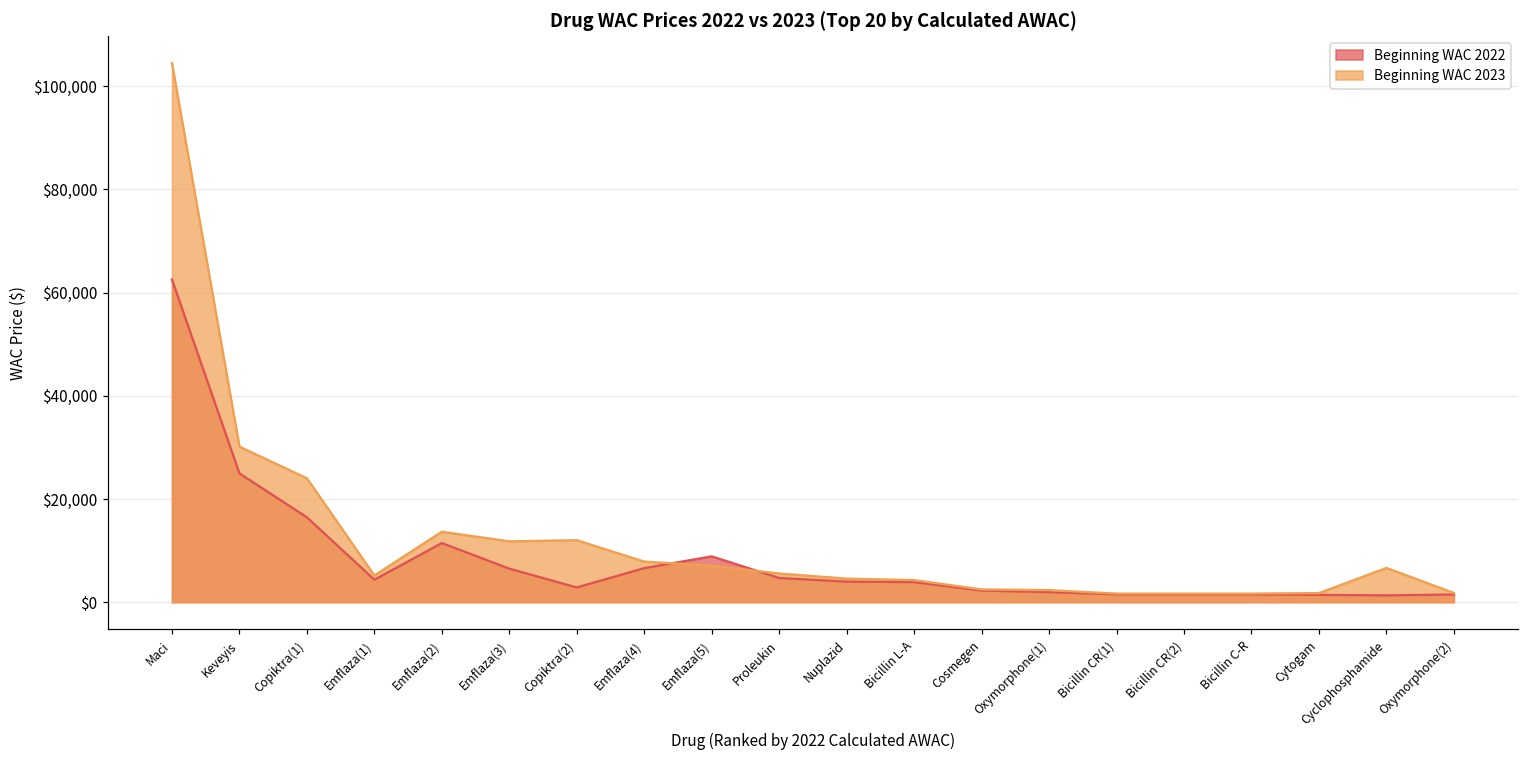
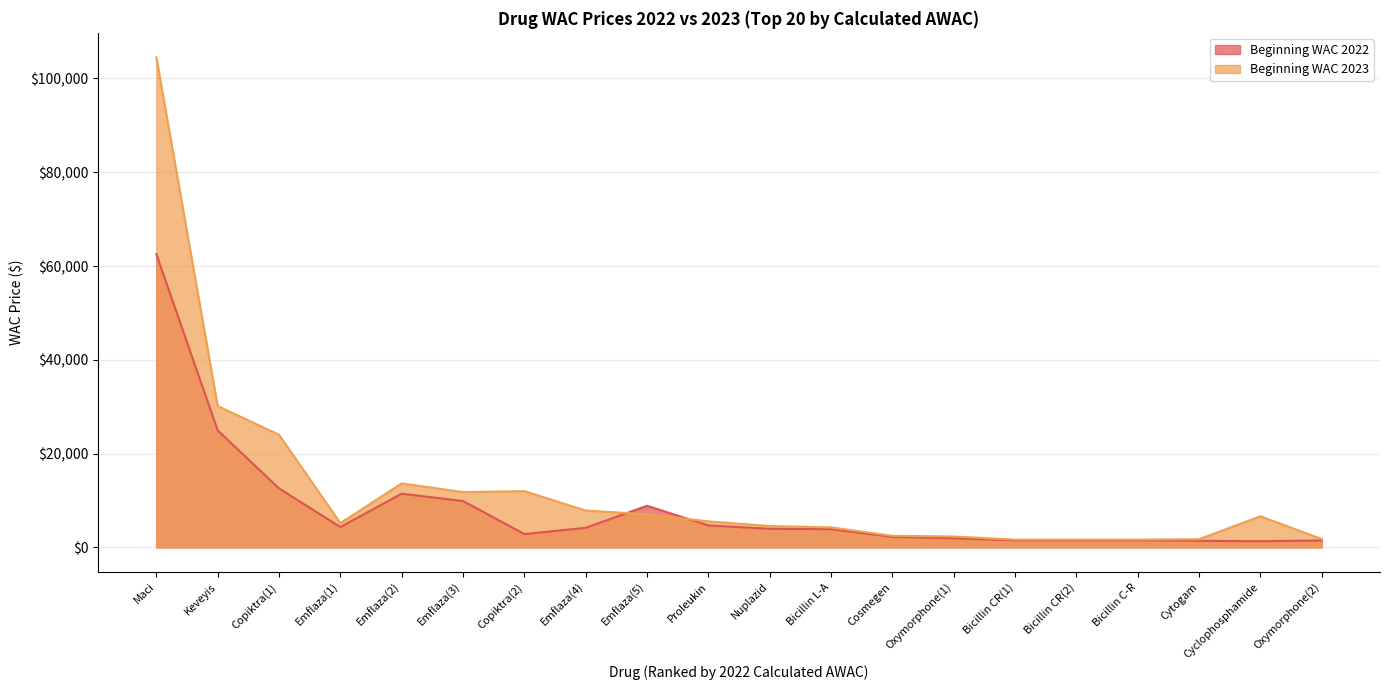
Beginning WAC 2022, Copiktra(1): $16,000 -> $13,000
Beginning WAC 2022, Emflaza(3): $7,000 -> $10,000
Beginning WAC 2022, Emflaza(4): $7,000 -> $4,000
